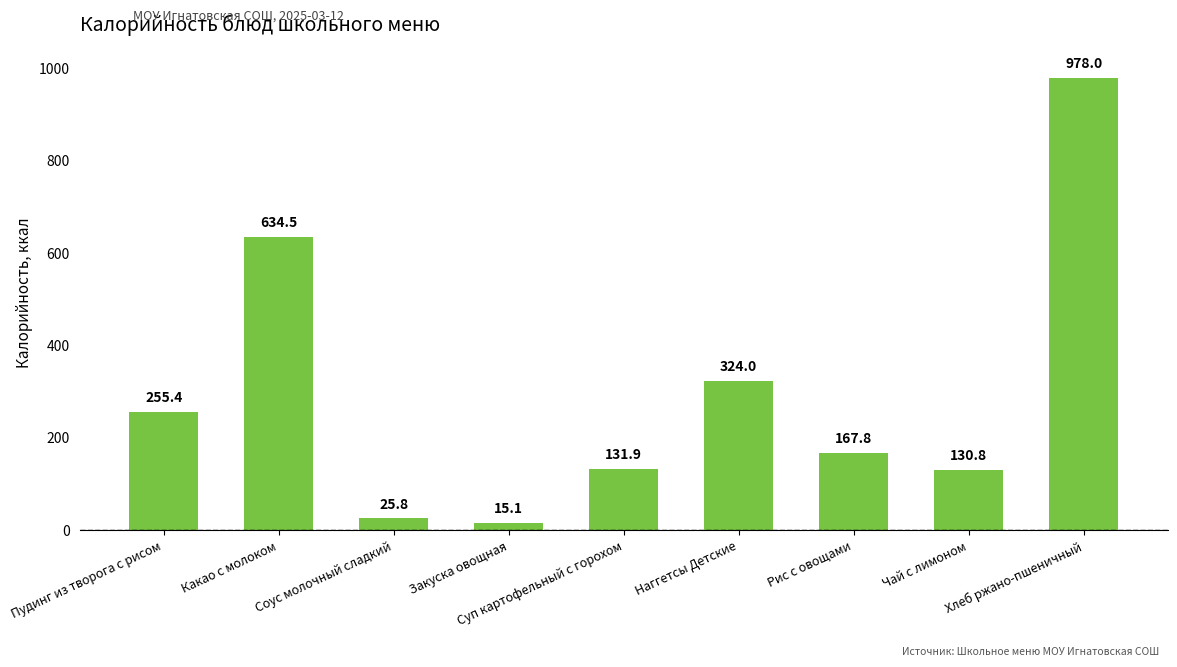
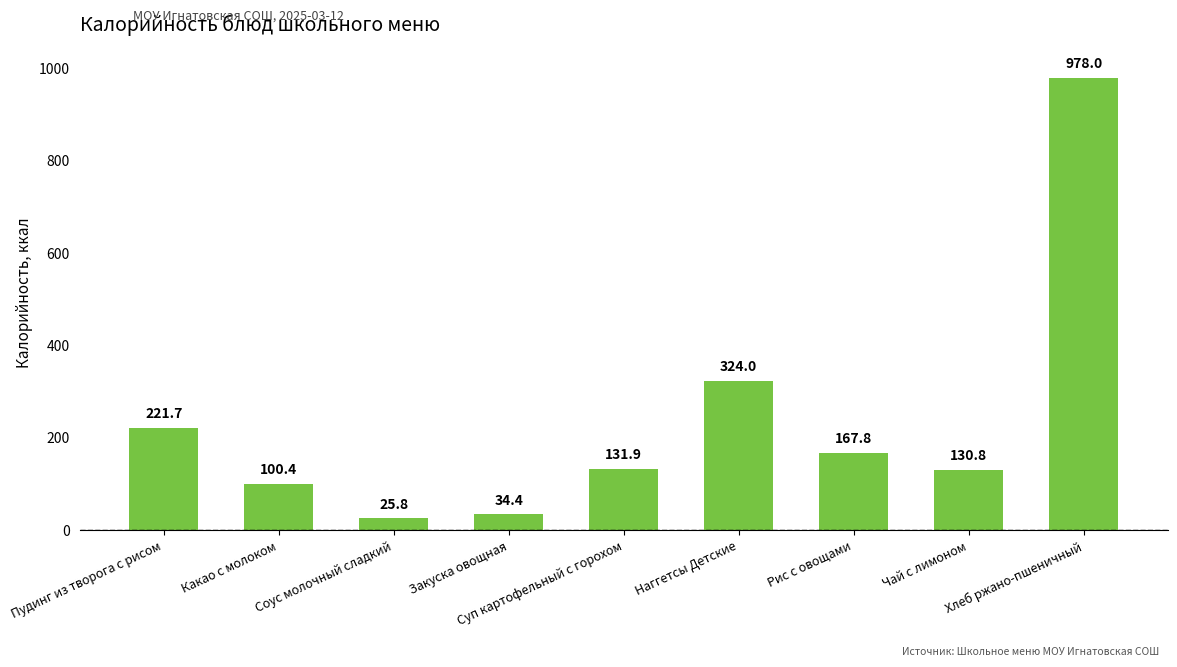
Пудинг из творога с рисом: 255.4 -> 221.7
Какао с молоком: 634.5 -> 100.4
Закуска овощная: 15.1 -> 34.4
